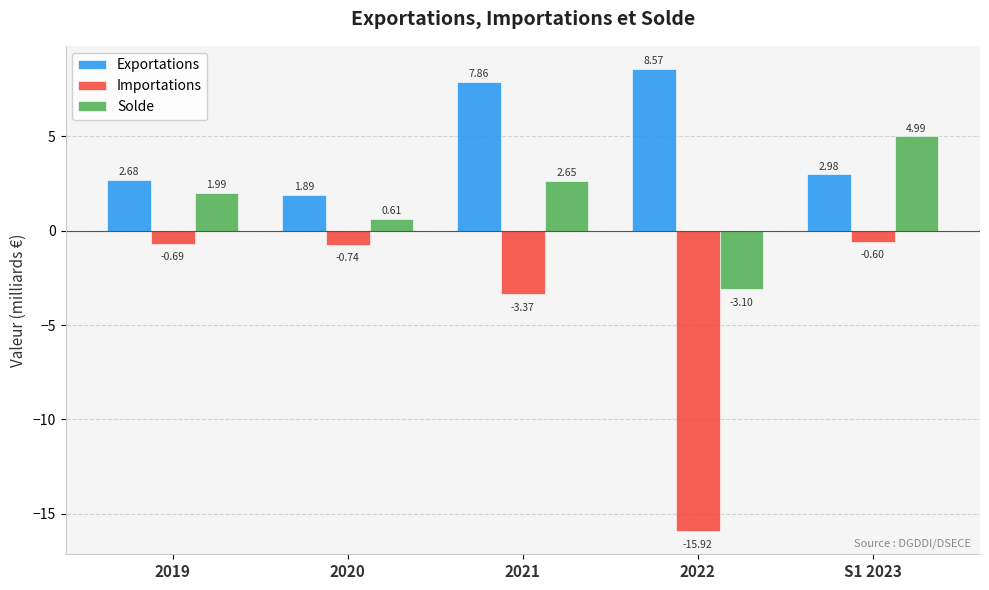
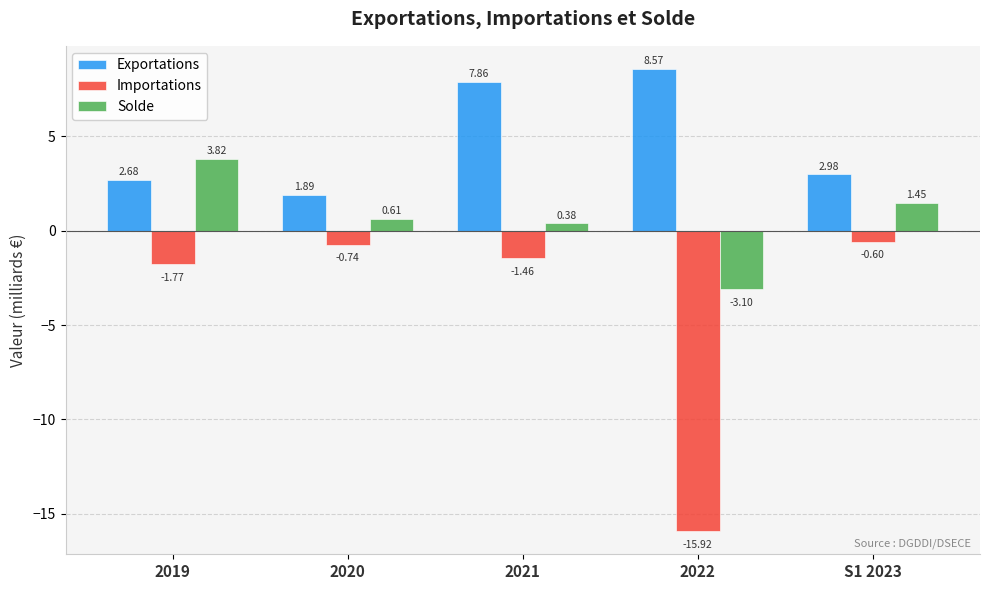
Importations, 2019: -0.69 -> -1.77
Solde, 2019: 1.99 -> 3.82
Importations, 2021: -3.37 -> -1.46
Solde, 2021: 2.65 -> 0.38
Solde, S1 2023: 4.99 -> 1.45
